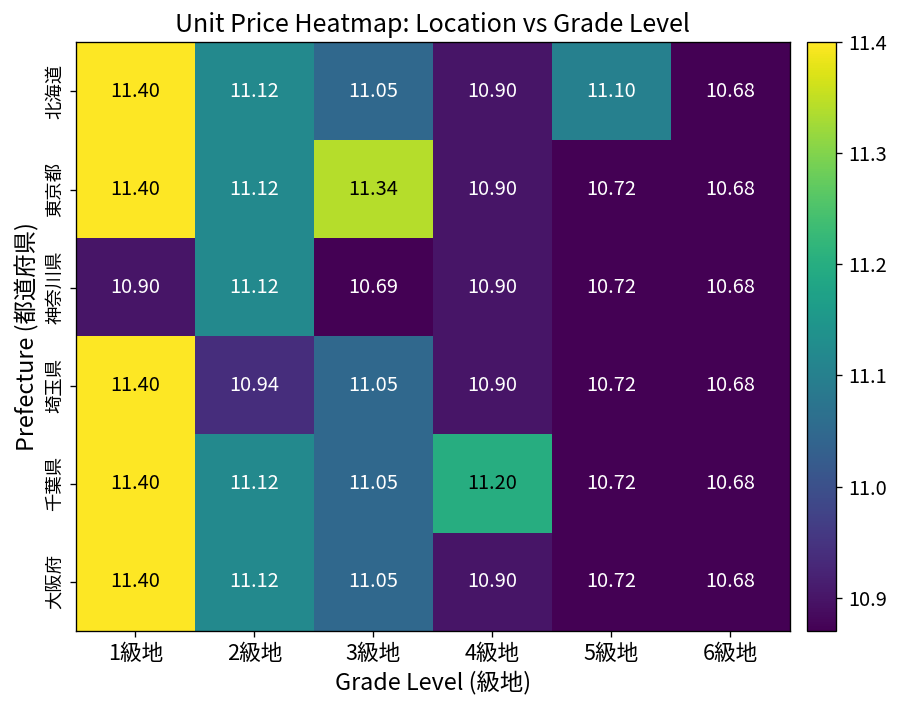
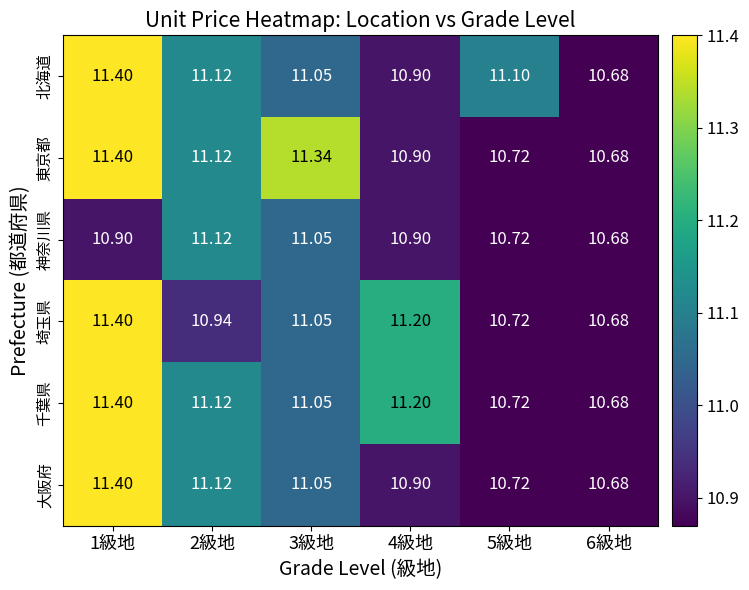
神奈川県, 3級地: 10.69 -> 11.05
埼玉県, 4級地: 10.90 -> 11.20
